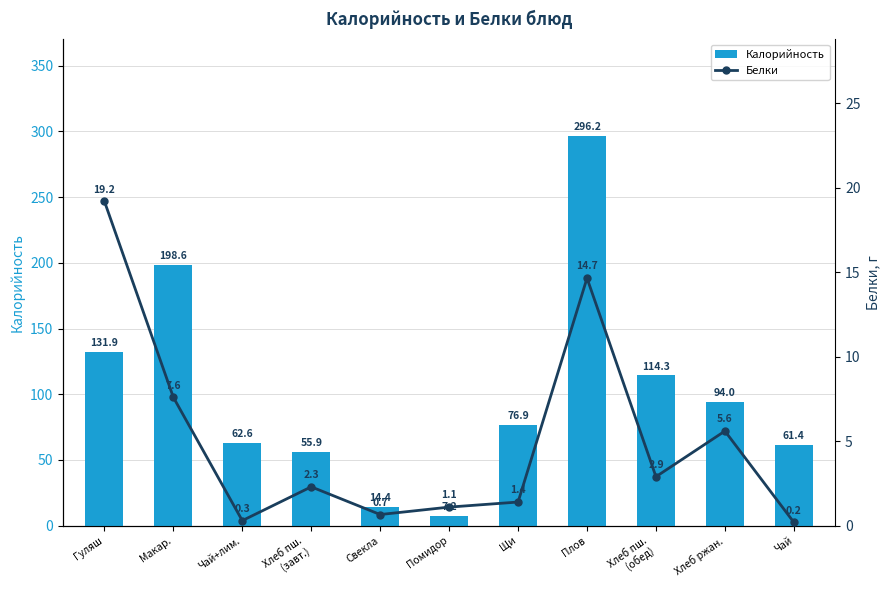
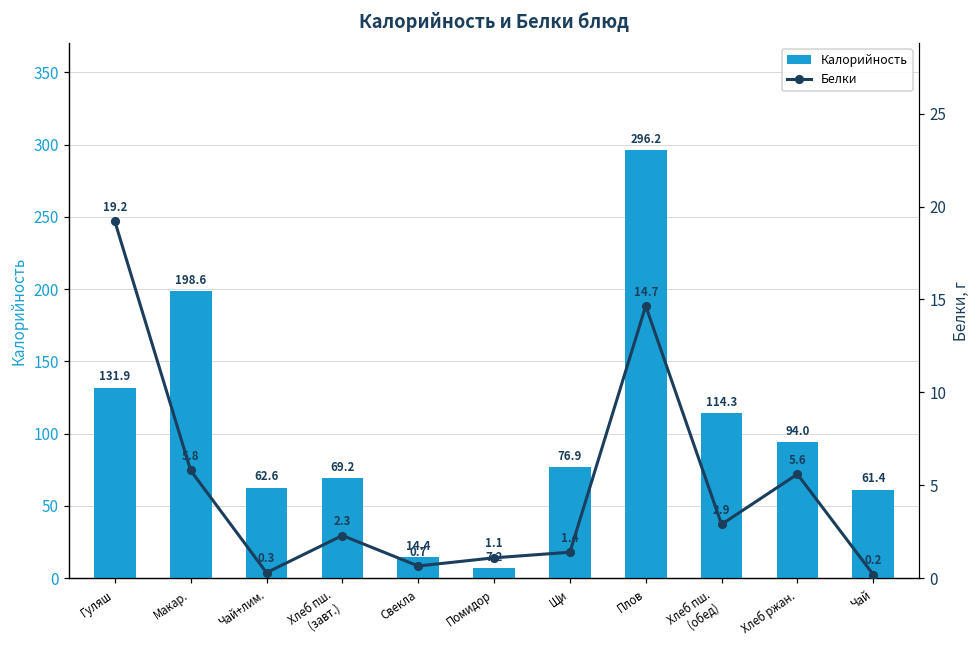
Калорийность, Хлеб пш. (завт.): 55.9 -> 69.2
Белки, Макар.: 7.6 -> 5.8
